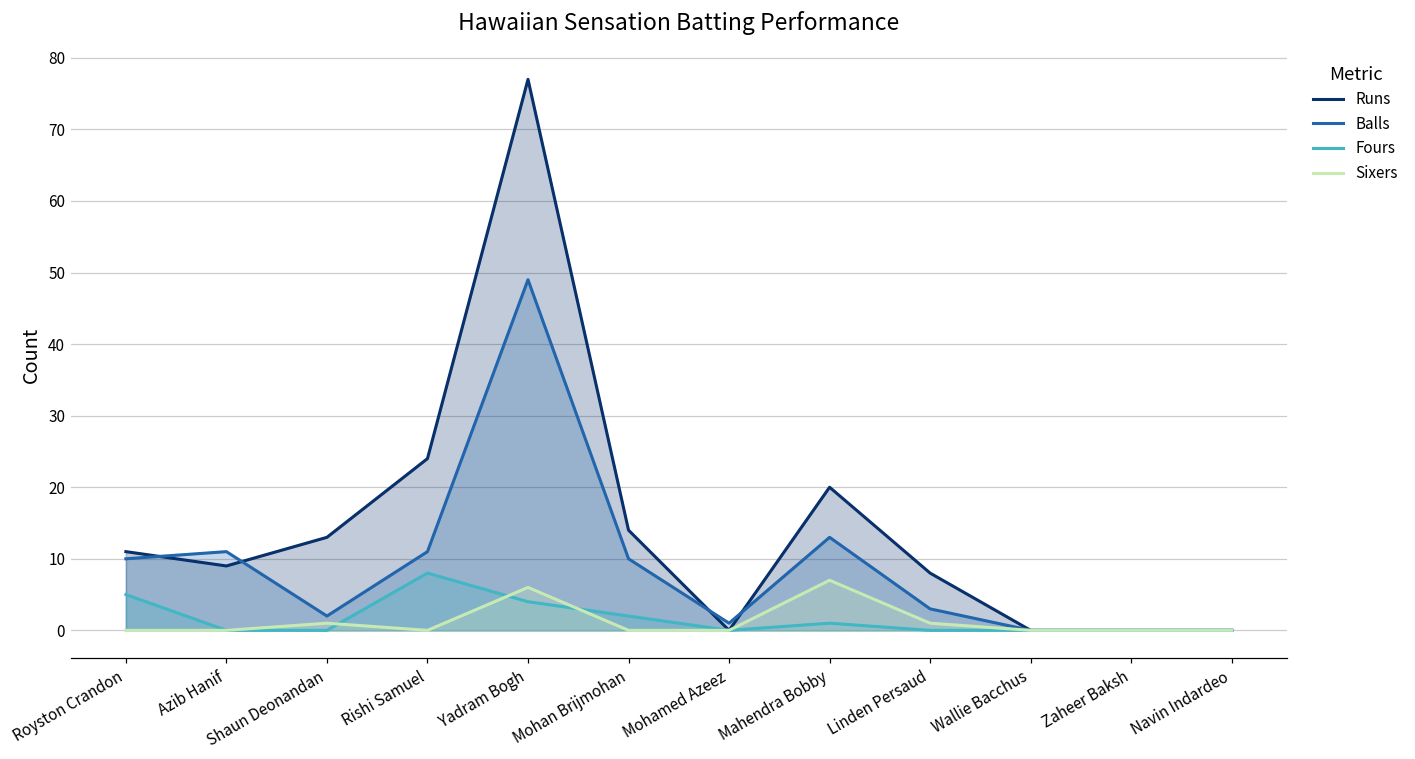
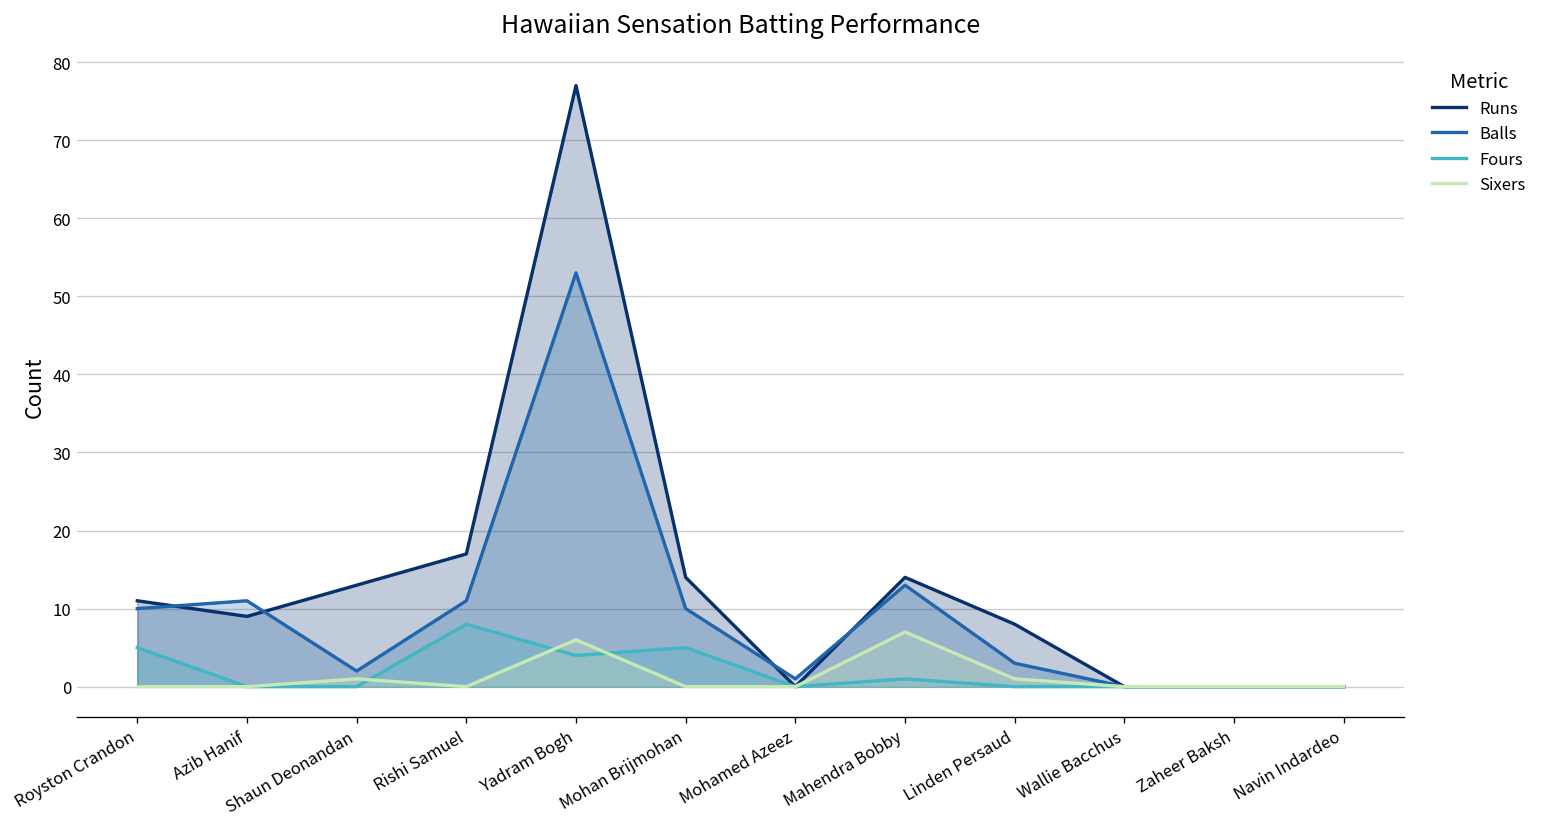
Runs, Rishi Samuel: 24 -> 17
Balls, Yadram Bogh: 49 -> 53
Fours, Mohan Brijmohan: 2 -> 5
Runs, Mahendra Bobby: 20 -> 14
